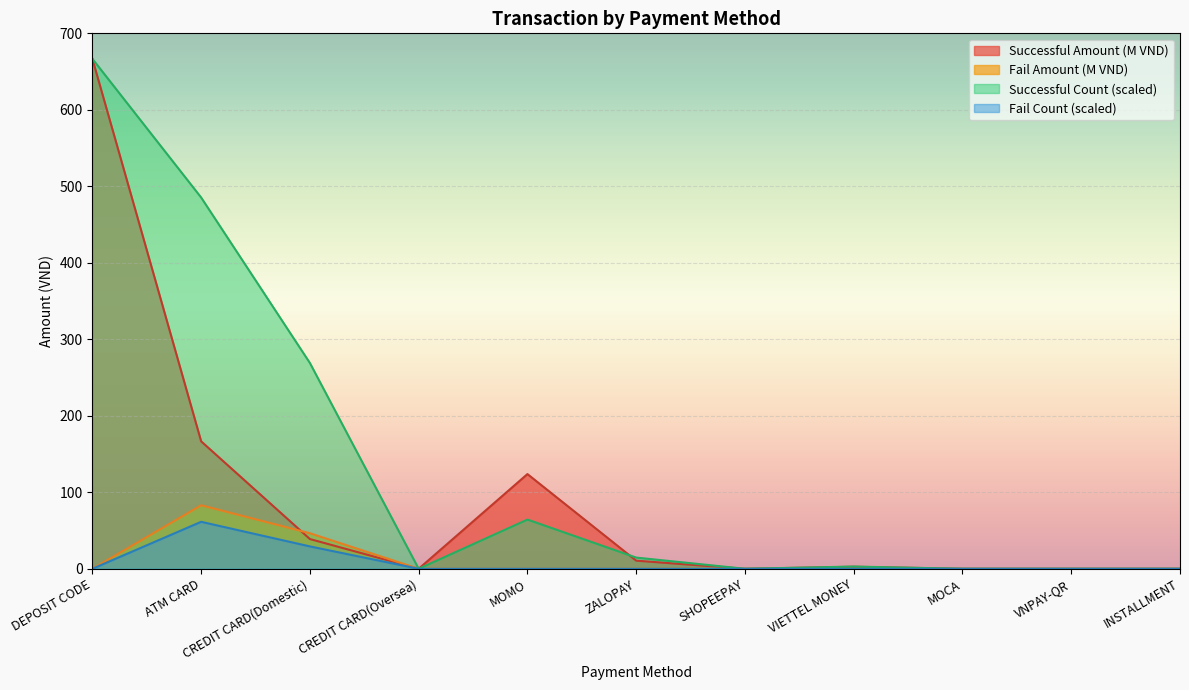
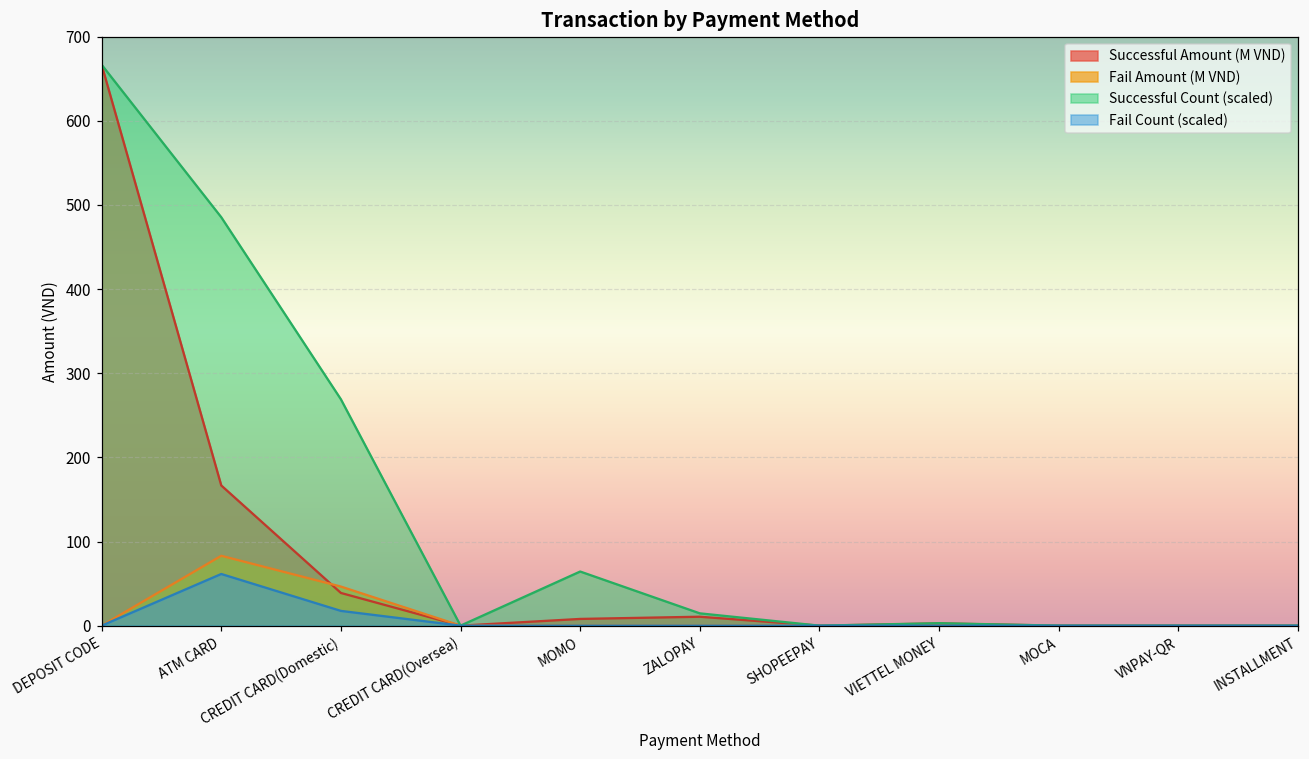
Fail Count (scaled), CREDIT CARD(Domestic): 30 -> 20
Successful Amount (M VND), MOMO: 120 -> 10
